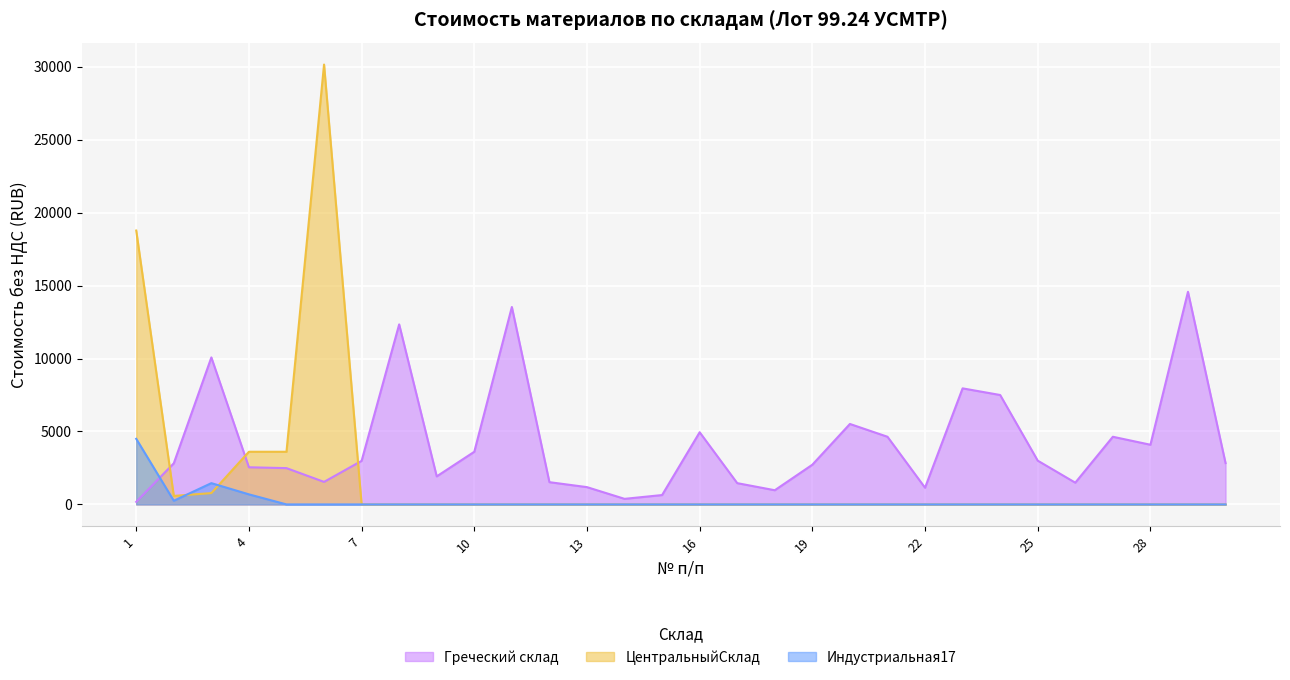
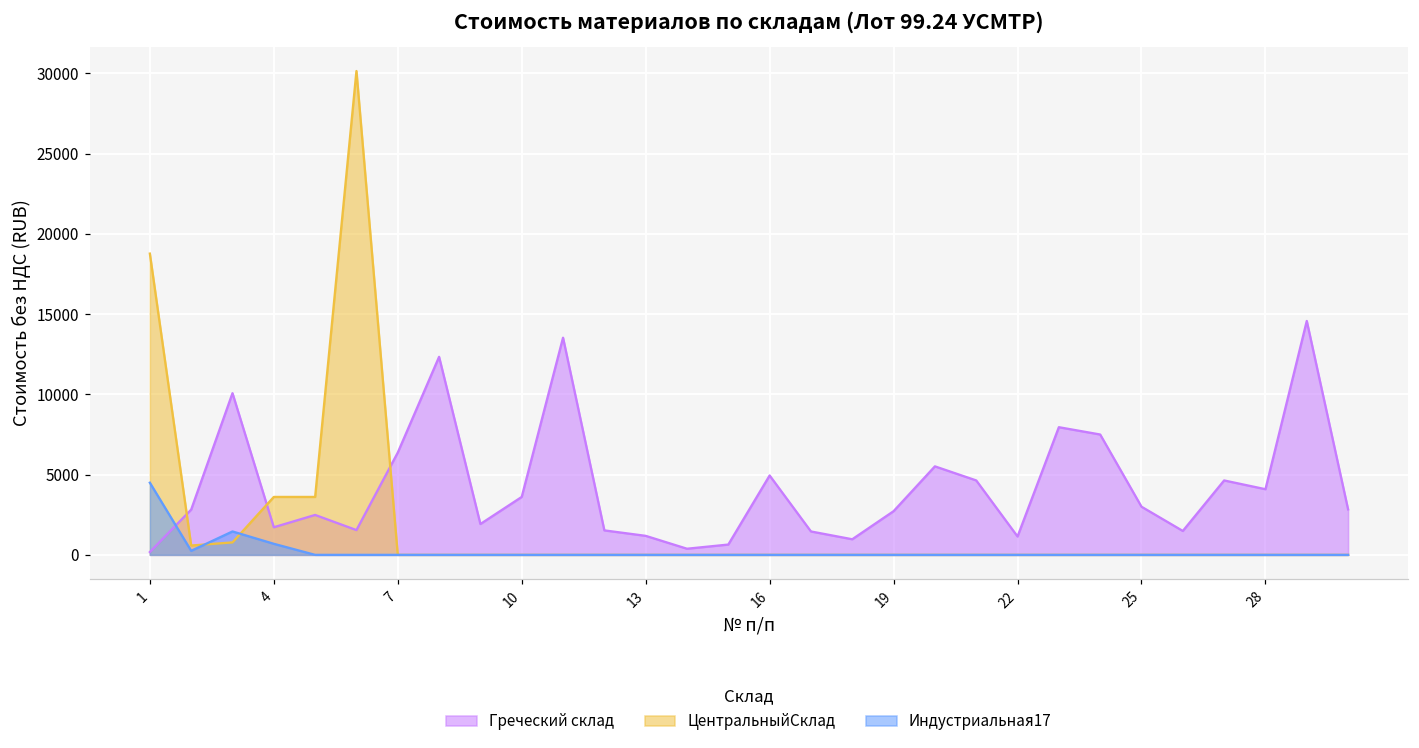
Греческий склад, 4: 2500 -> 1700
Греческий склад, 7: 3000 -> 6400
